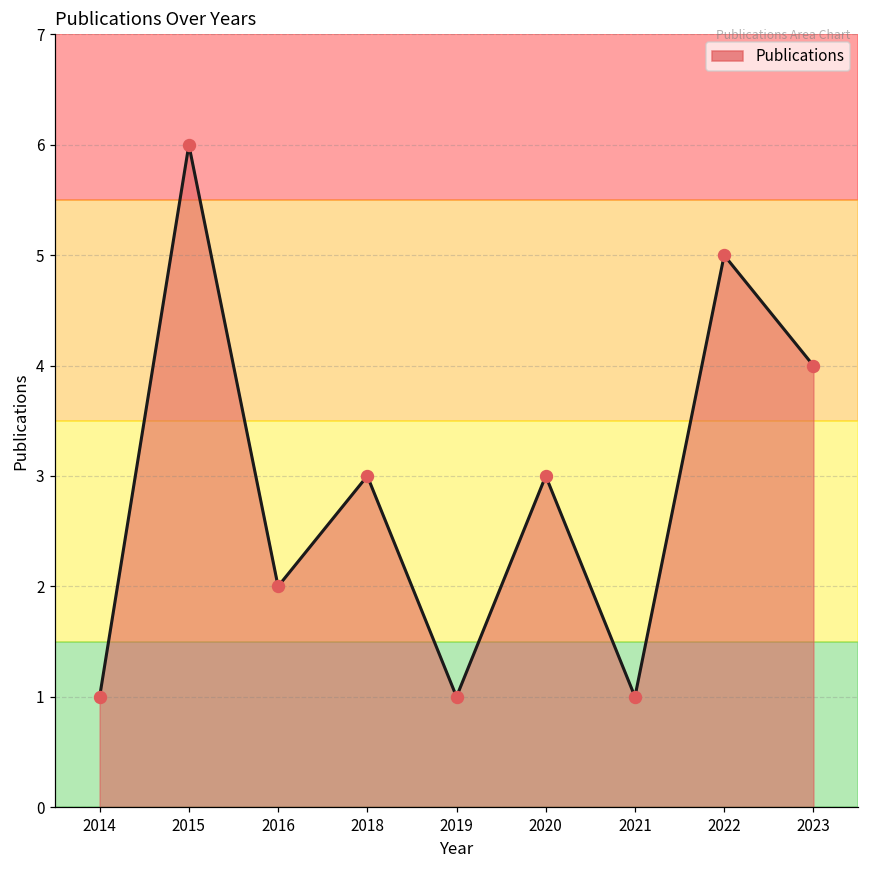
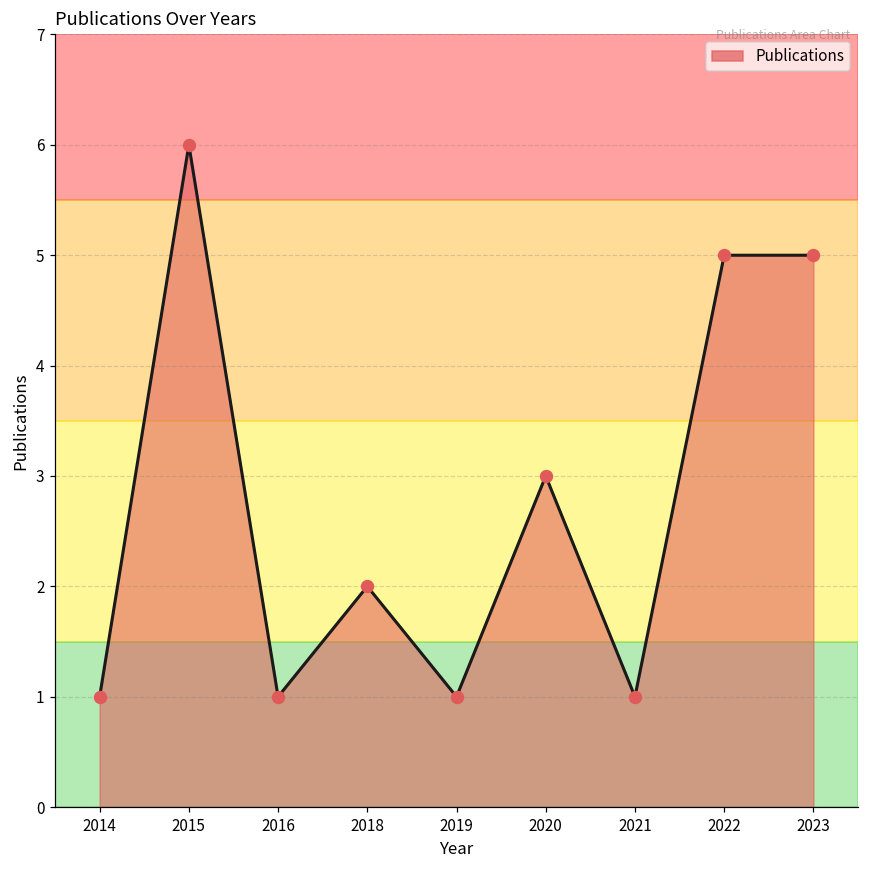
2016: 2 -> 1
2018: 3 -> 2
2023: 4 -> 5
